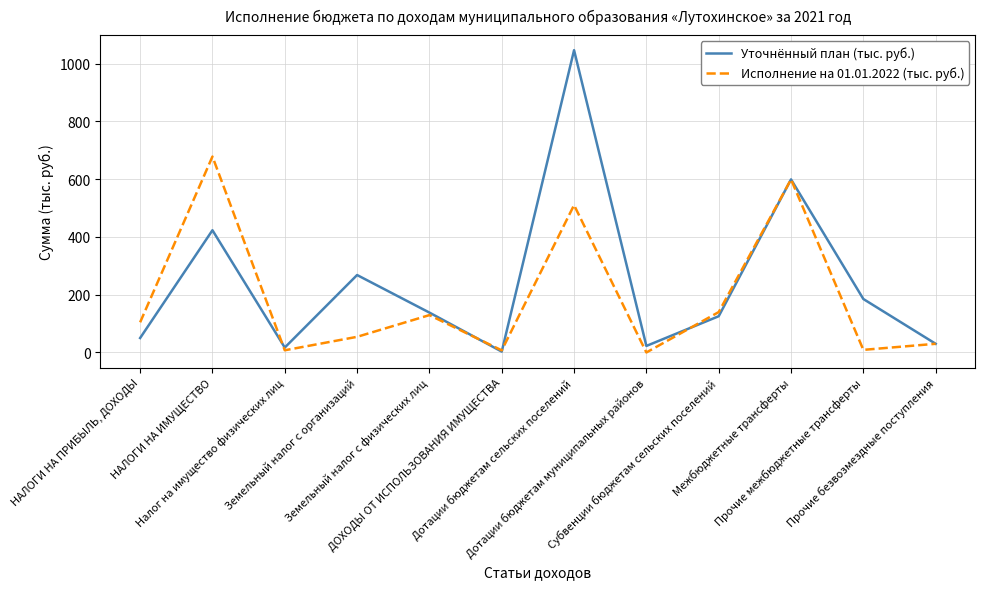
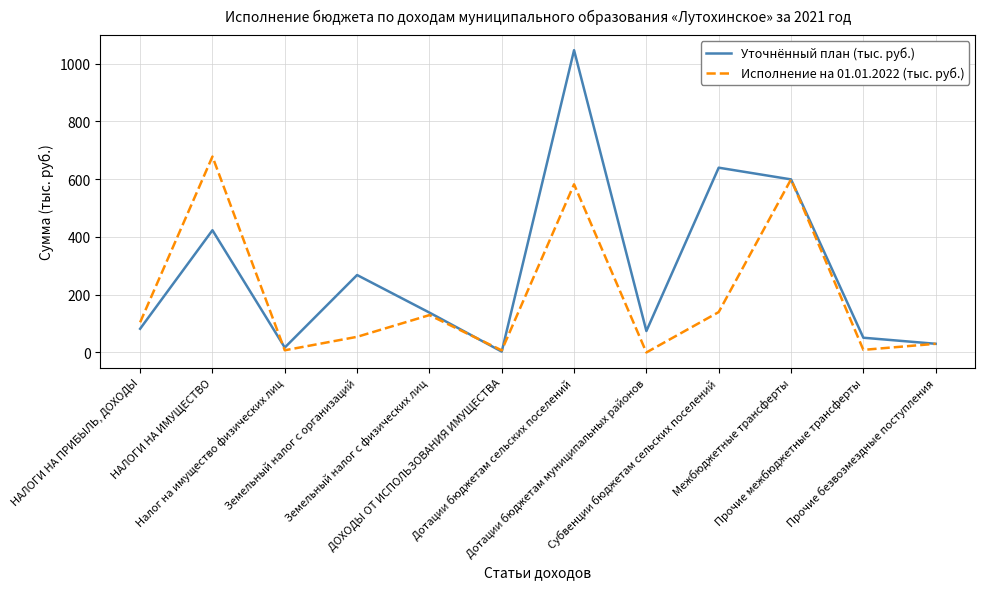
Уточнённый план (тыс. руб.), НАЛОГИ НА ПРИБЫЛЬ, ДОХОДЫ: 50 -> 80
Исполнение на 01.01.2022 (тыс. руб.), Дотации бюджетам сельских поселений: 510 -> 580
Уточнённый план (тыс. руб.), Дотации бюджетам муниципальных районов: 20 -> 70
Уточнённый план (тыс. руб.), Субвенции бюджетам сельских поселений: 130 -> 640
Уточнённый план (тыс. руб.), Прочие межбюджетные трансферты: 190 -> 50
